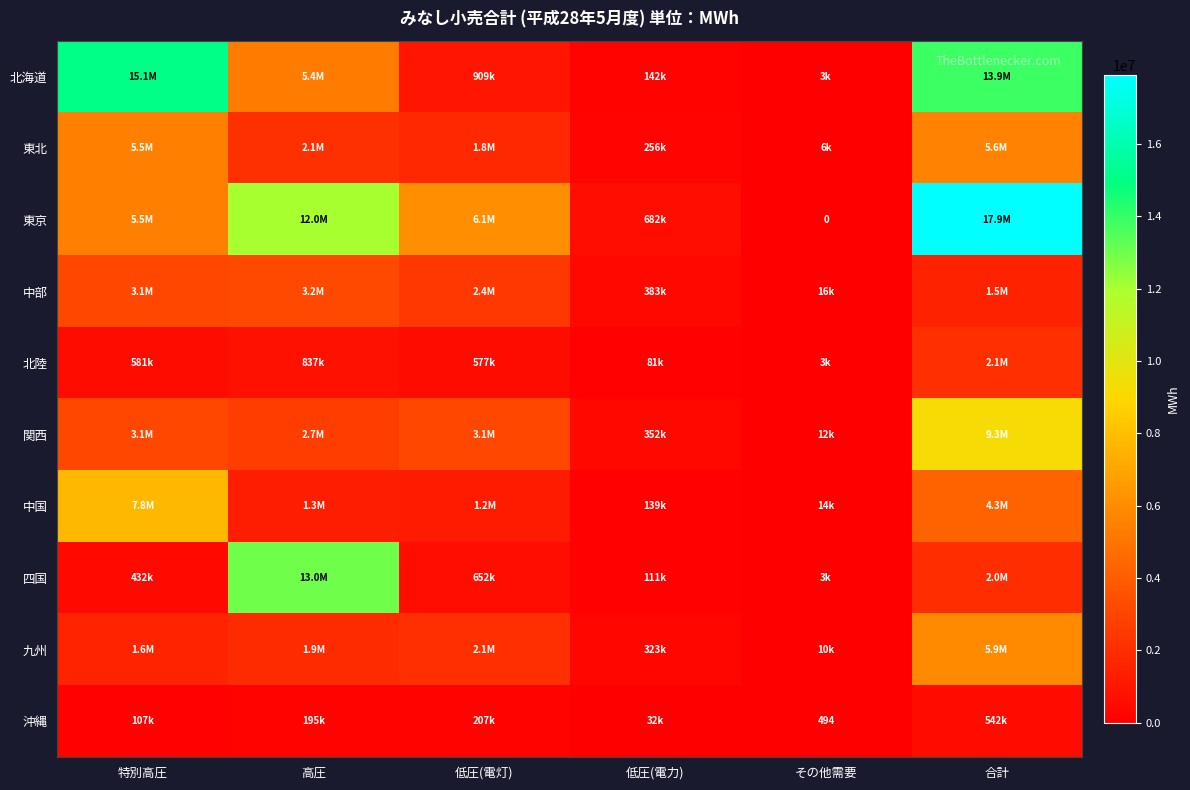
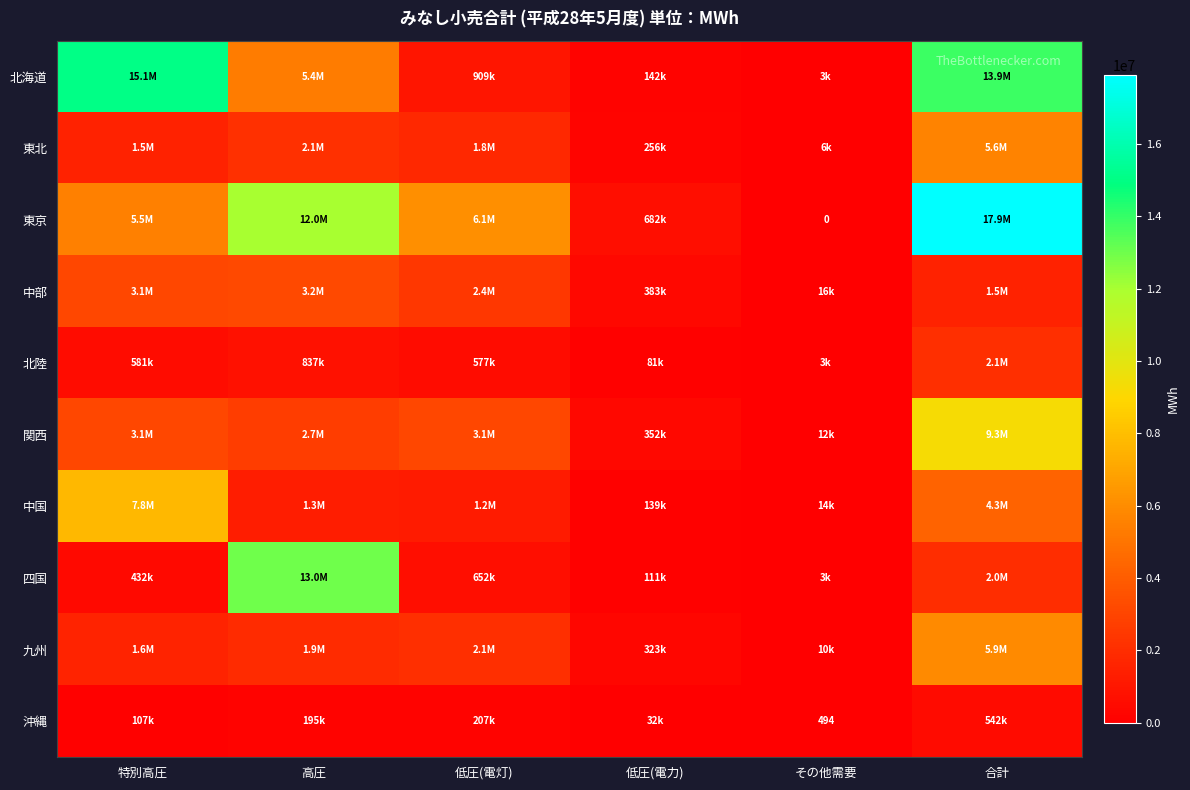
東北, 特別高圧: 5.5M -> 1.5M
